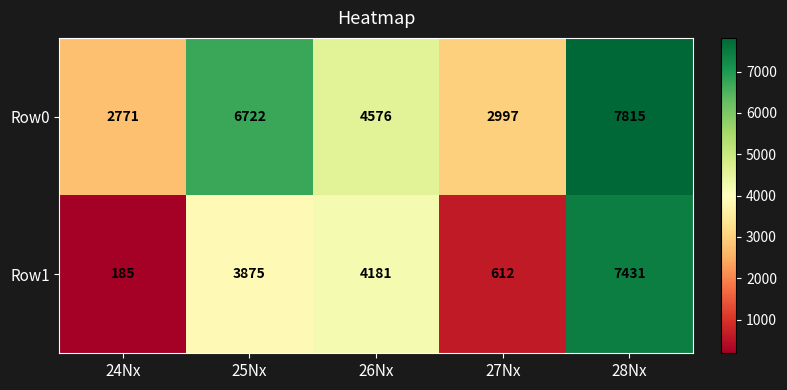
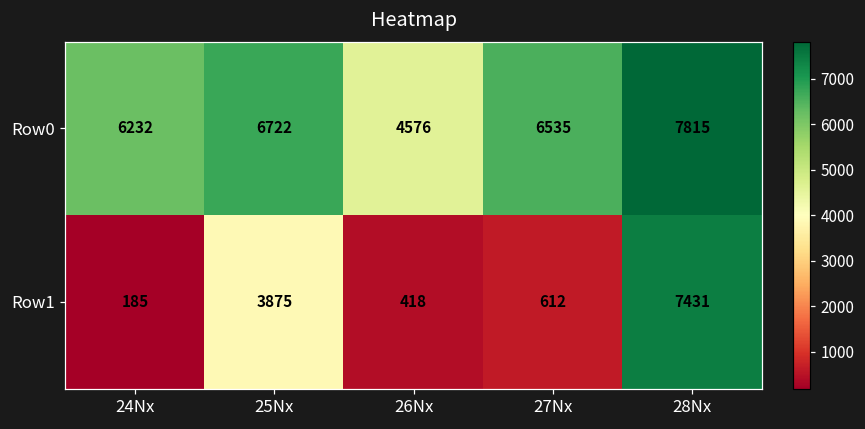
Row0, 24Nx: 2771 -> 6232
Row0, 27Nx: 2997 -> 6535
Row1, 26Nx: 4181 -> 418
